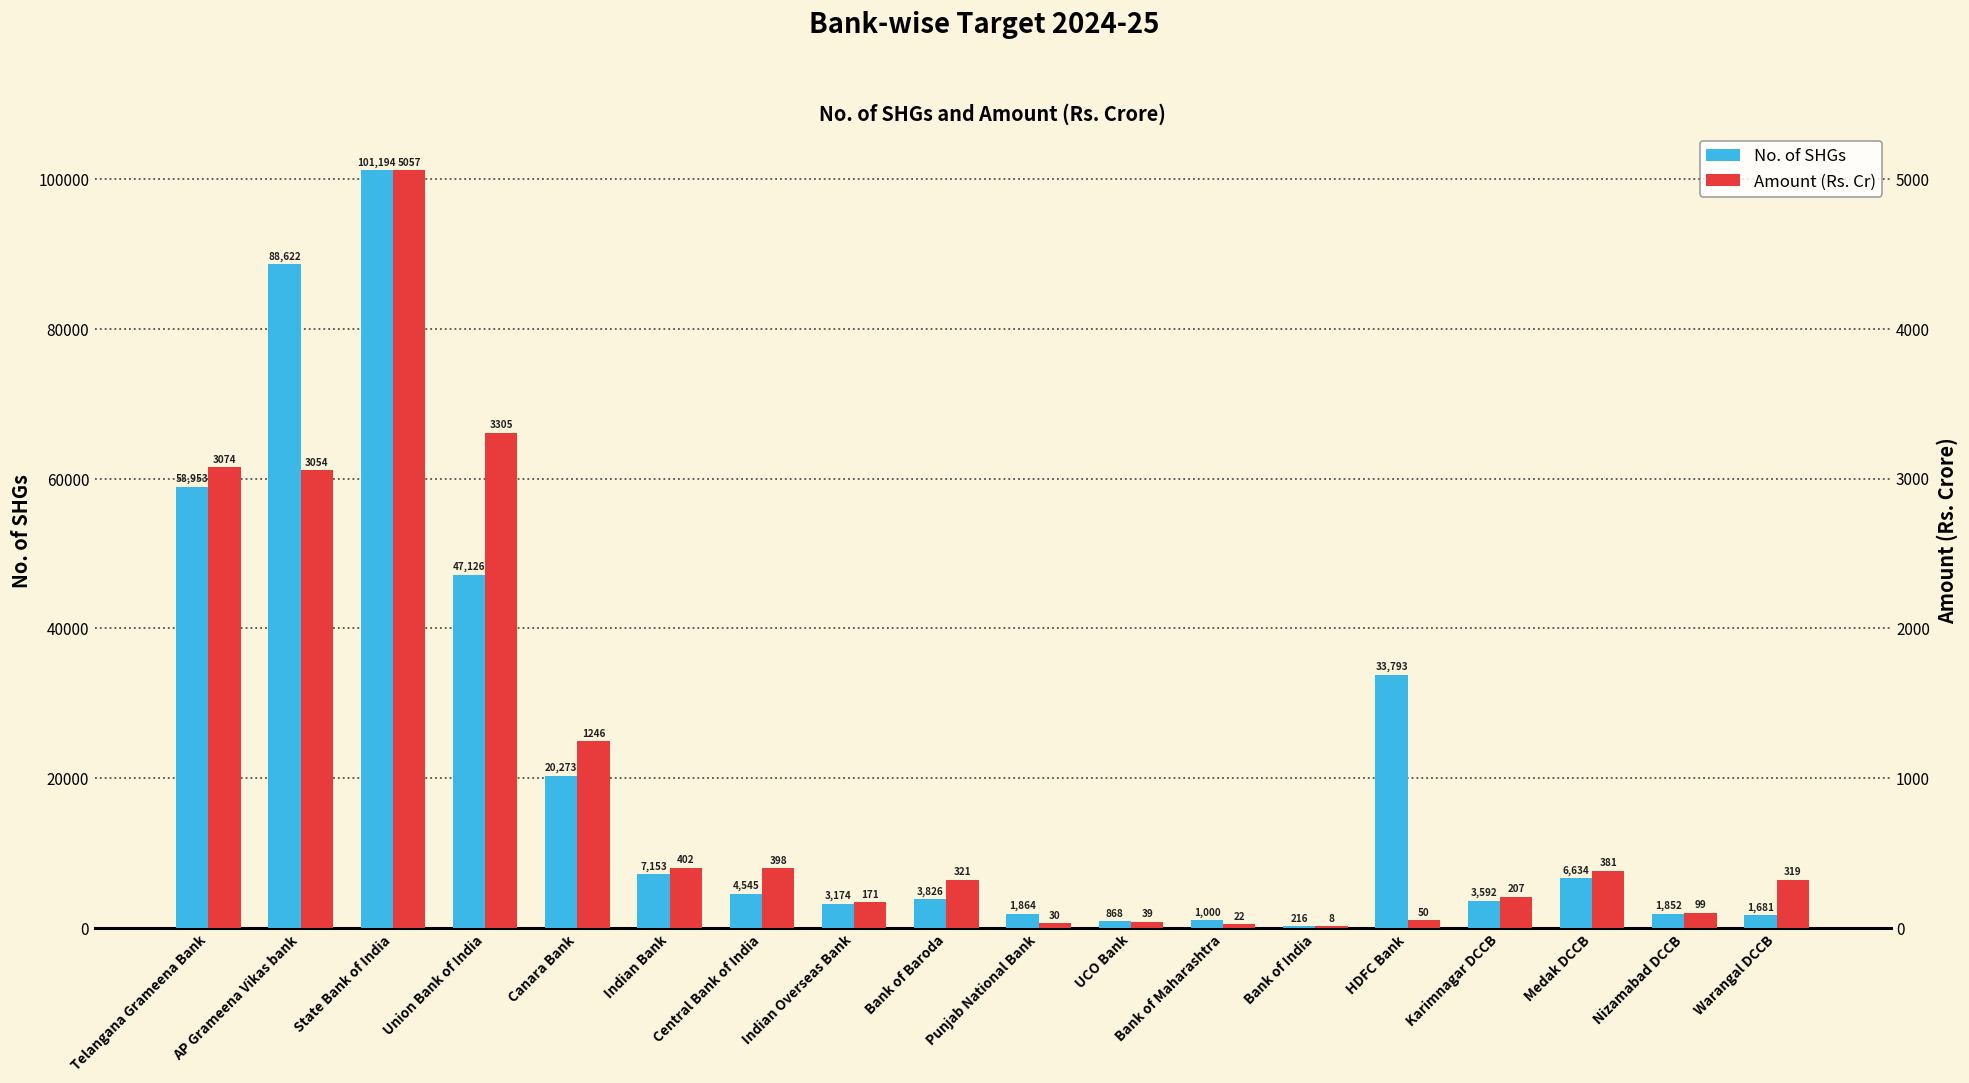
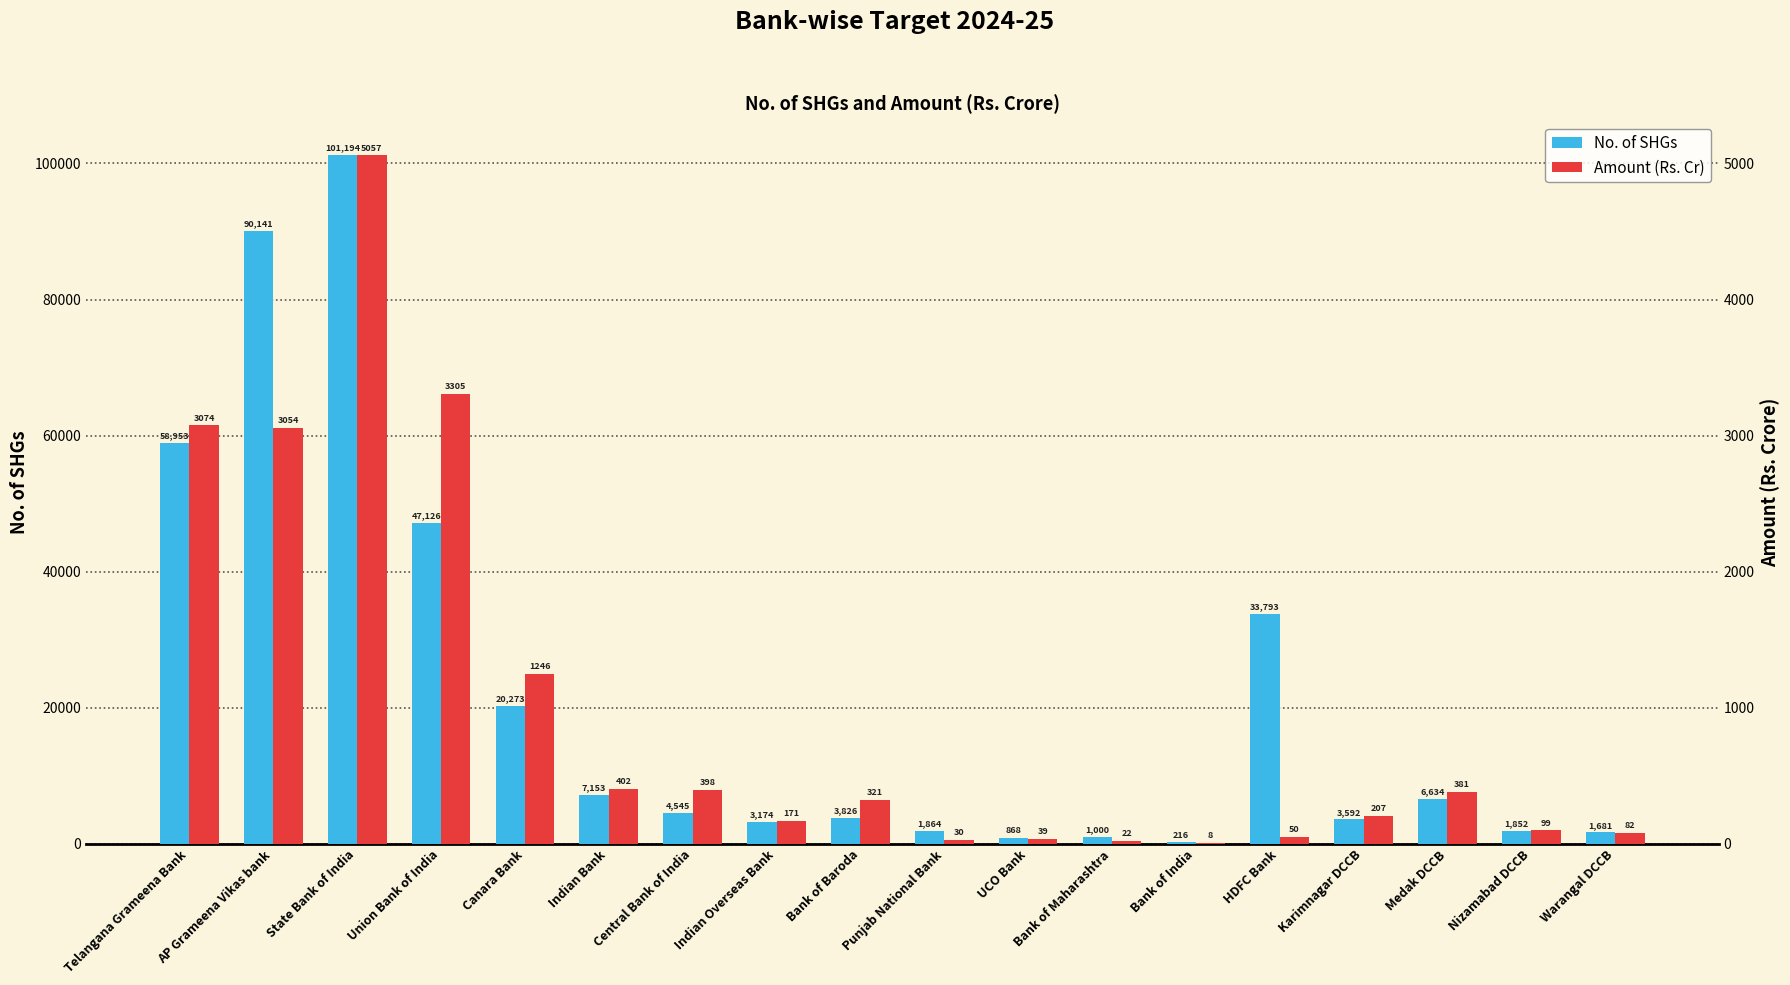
No. of SHGs, AP Grameena Vikas bank: 88,622 -> 90,141
Amount (Rs. Cr), Warangal DCCB: 319 -> 82
